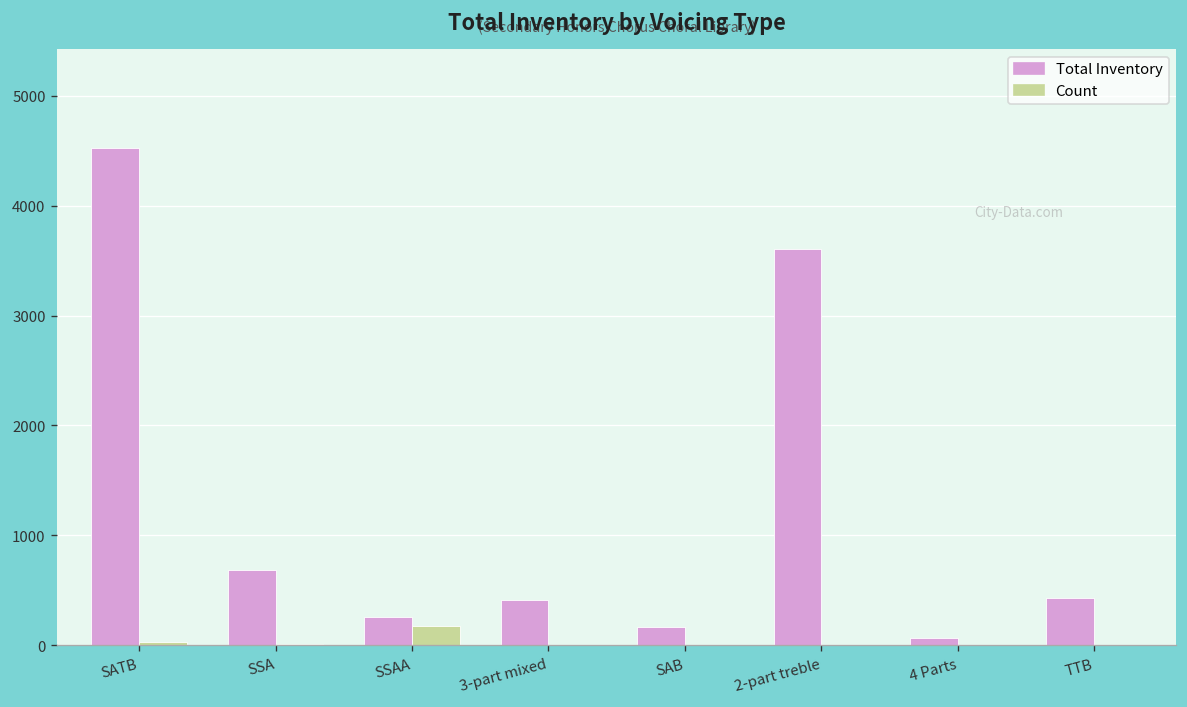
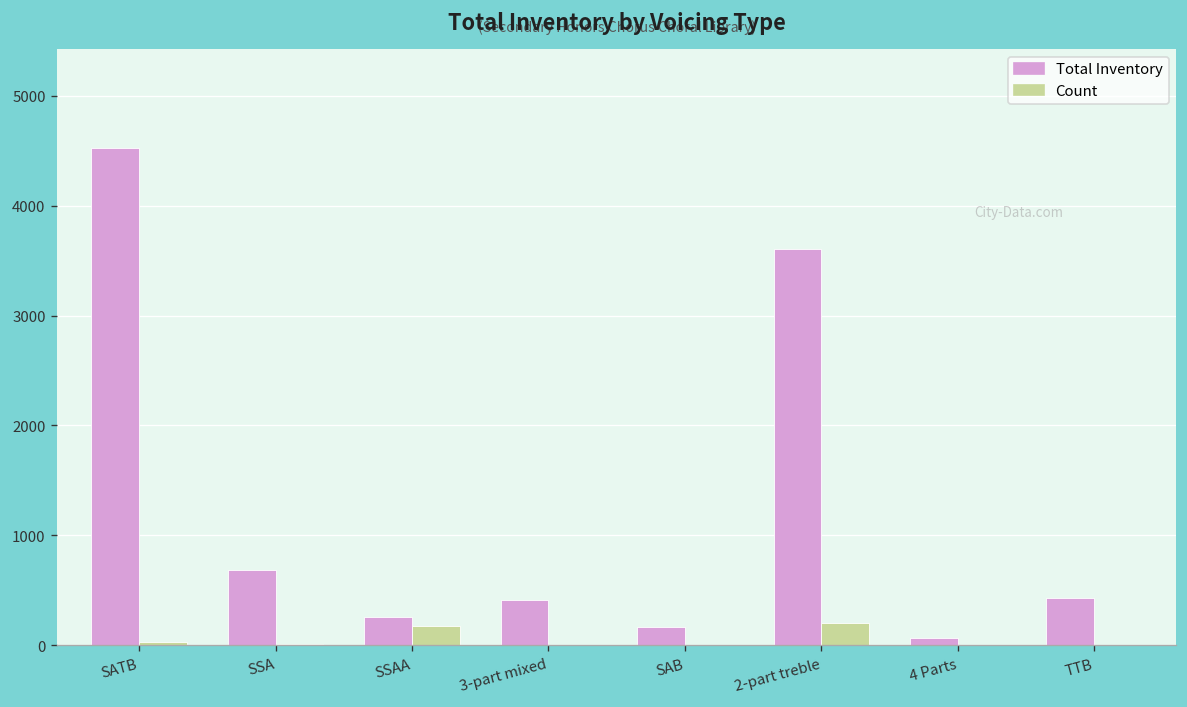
Count, 2-part treble: 0 -> 200
